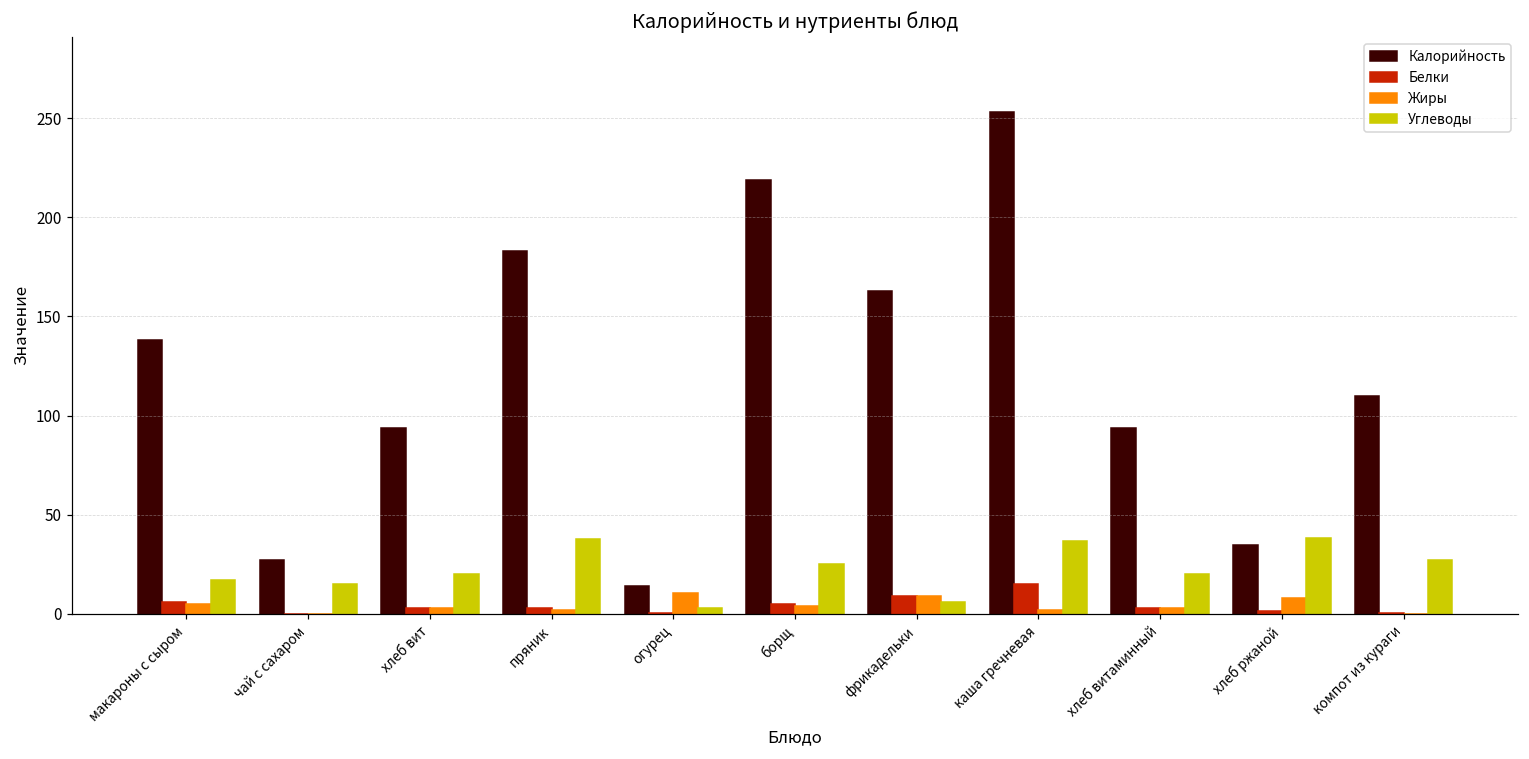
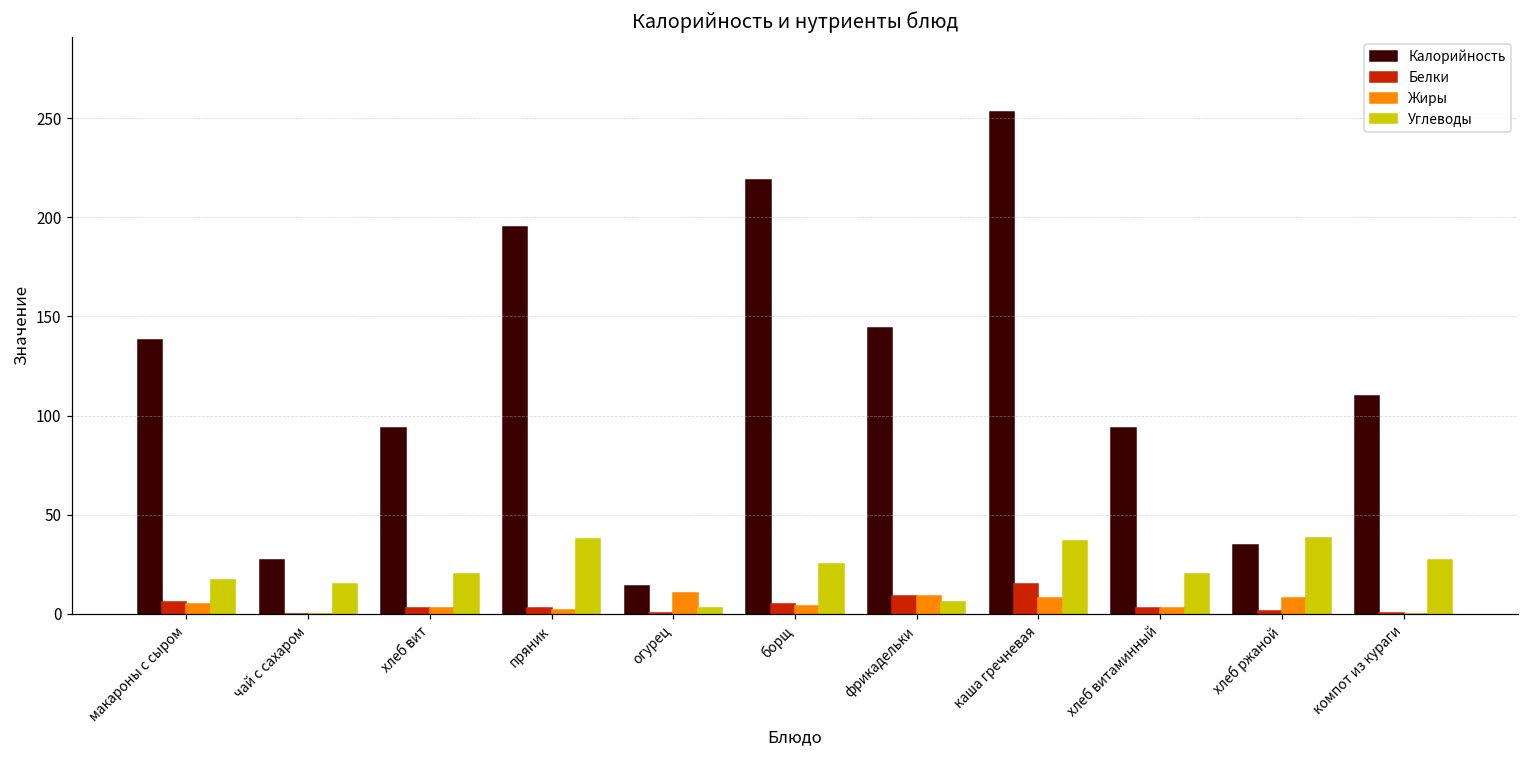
Калорийность, пряник: 183 -> 195
Калорийность, фрикадельки: 163 -> 144
Жиры, каша гречневая: 2 -> 8
